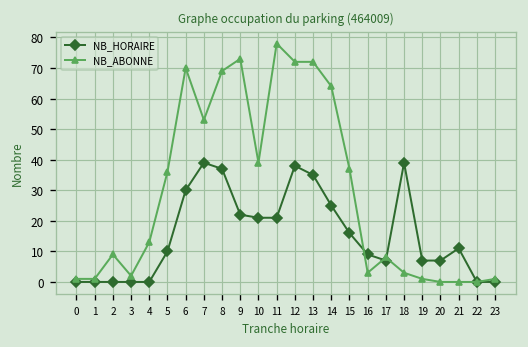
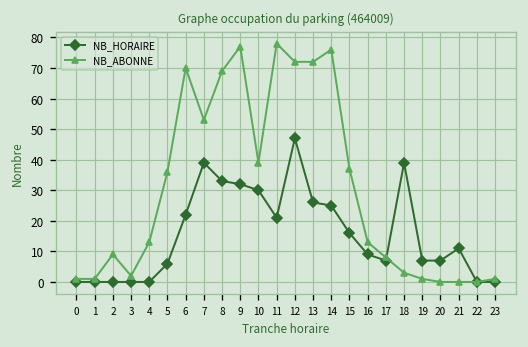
NB_HORAIRE, 5: 10 -> 6
NB_HORAIRE, 6: 30 -> 22
NB_HORAIRE, 8: 37 -> 33
NB_HORAIRE, 9: 22 -> 32
NB_ABONNE, 9: 73 -> 77
NB_HORAIRE, 10: 21 -> 30
NB_HORAIRE, 12: 38 -> 47
NB_HORAIRE, 13: 35 -> 26
NB_ABONNE, 14: 64 -> 76
NB_ABONNE, 16: 3 -> 13
